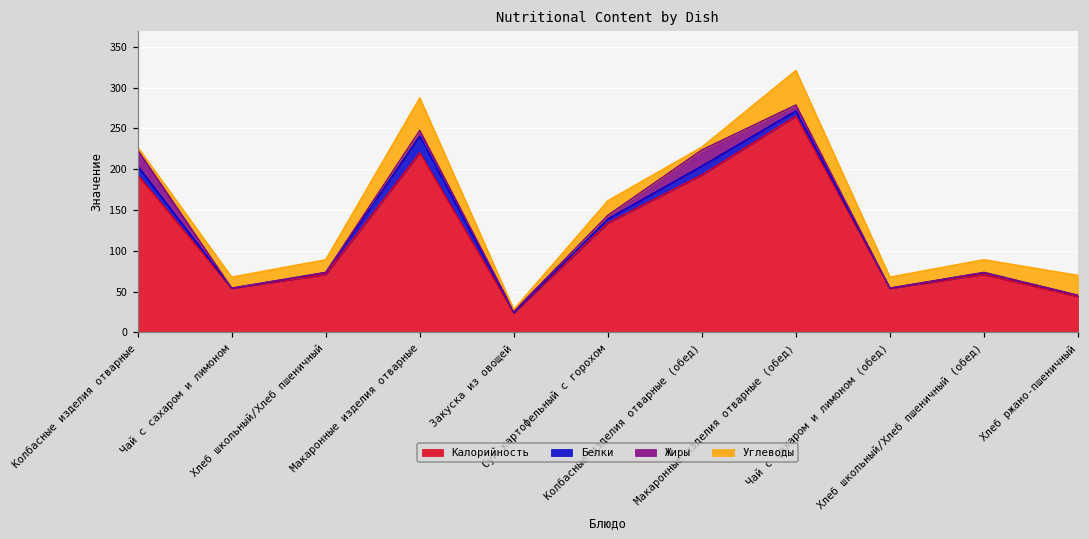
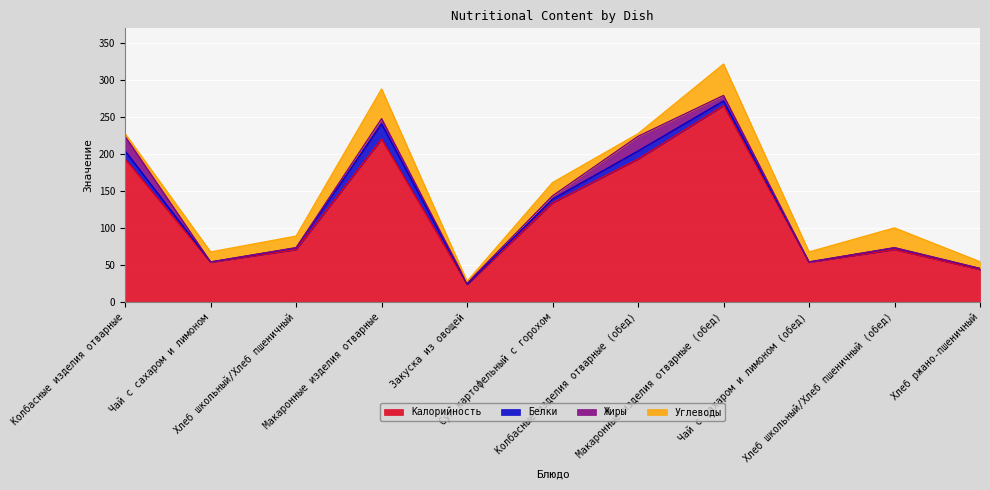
Углеводы, Хлеб школьный/Хлеб пшеничный (обед): 20 -> 30
Углеводы, Хлеб ржано-пшеничный: 20 -> 10
